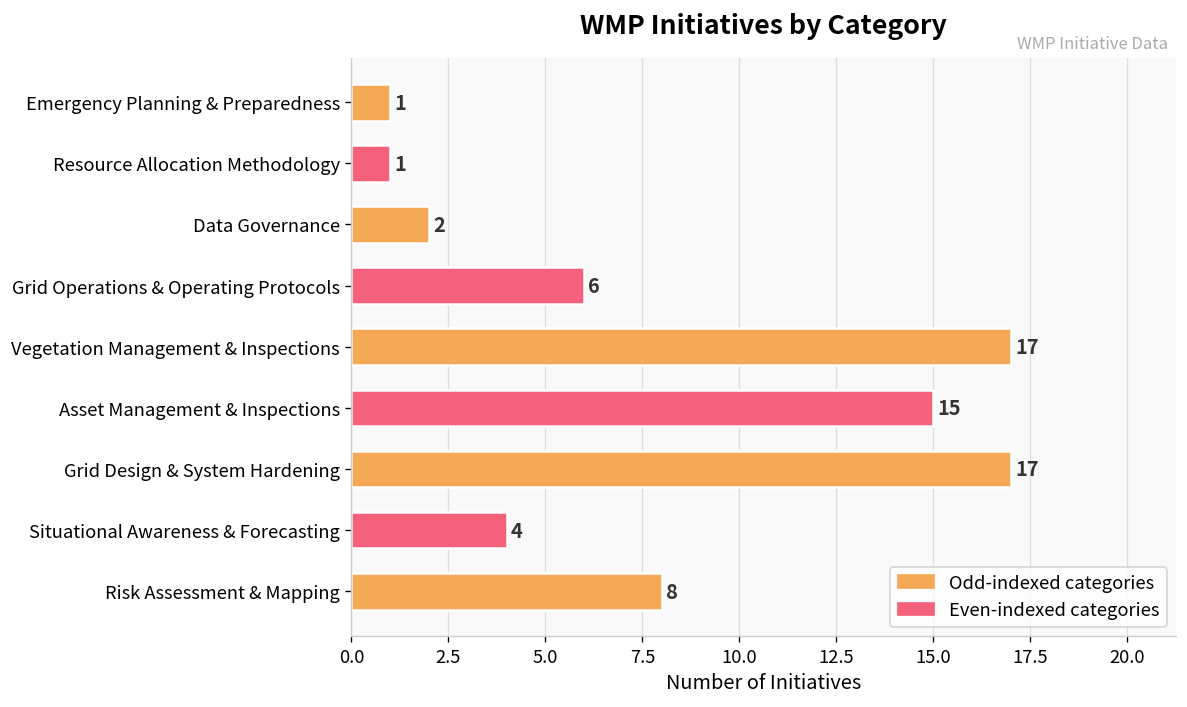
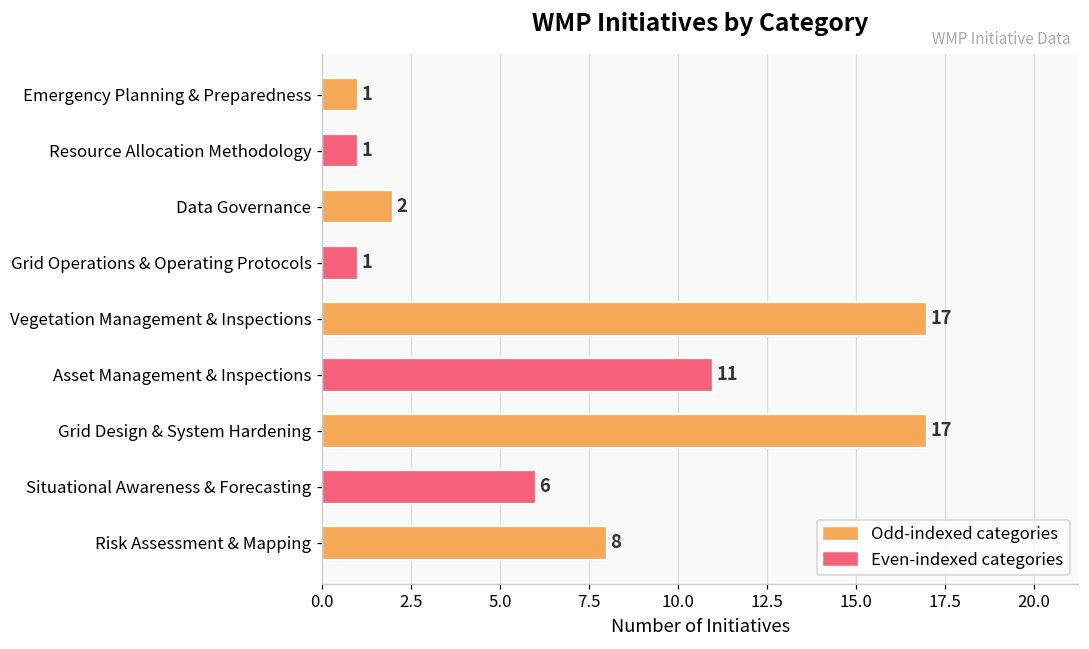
Grid Operations & Operating Protocols: 6 -> 1
Asset Management & Inspections: 15 -> 11
Situational Awareness & Forecasting: 4 -> 6
